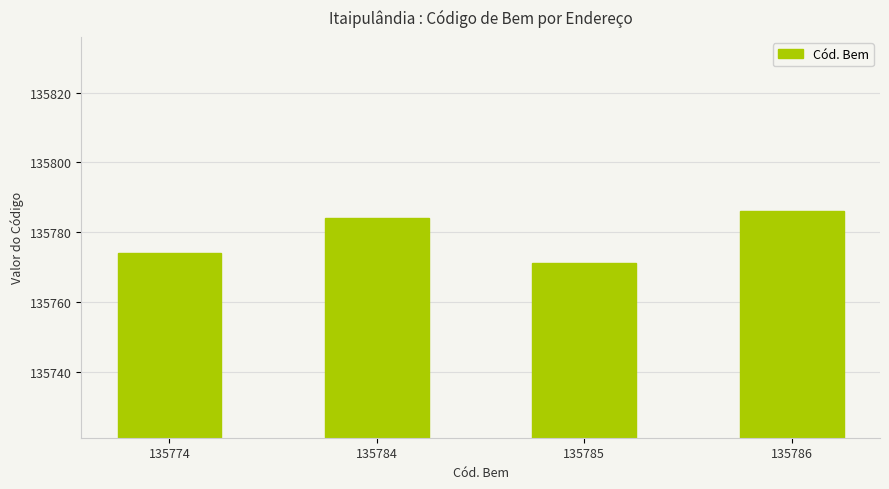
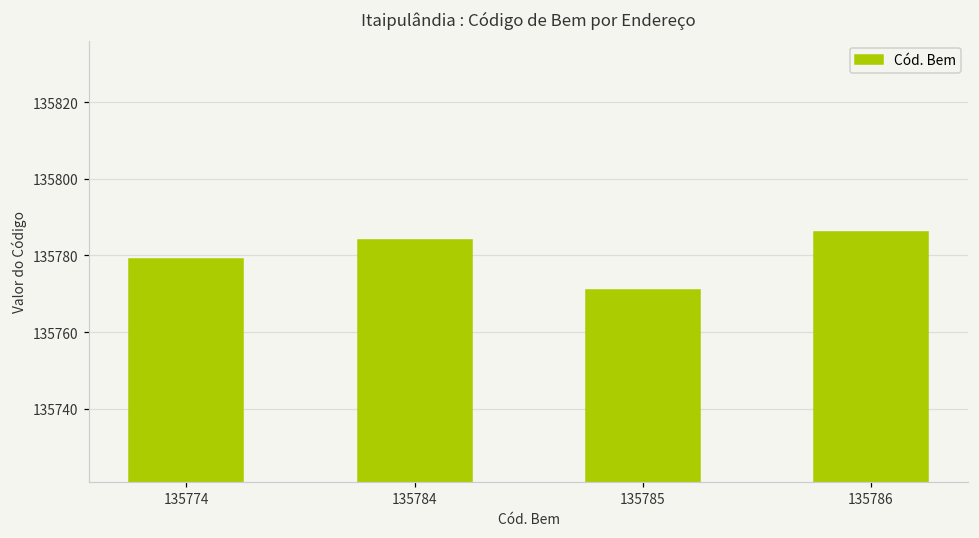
135774: 135774 -> 135779
